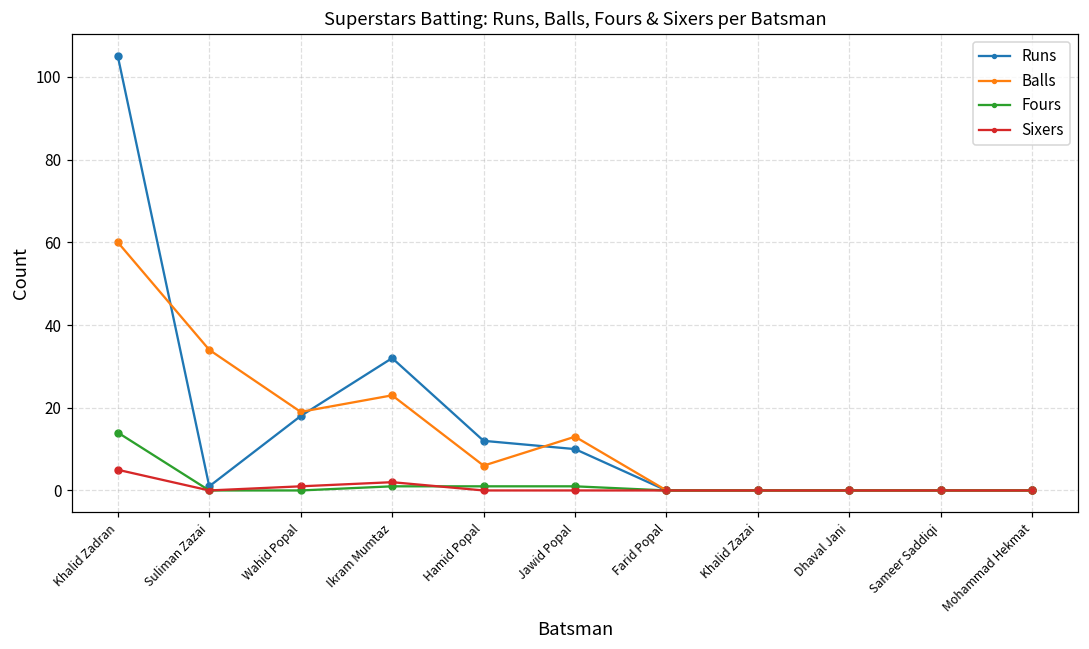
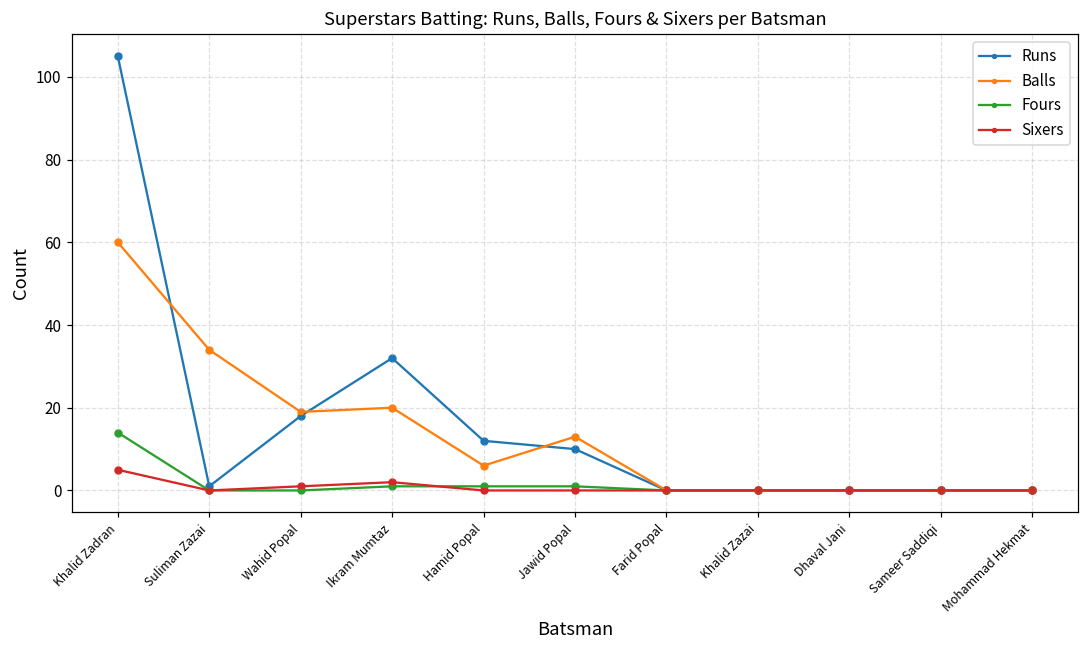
Balls, Ikram Mumtaz: 23 -> 20
